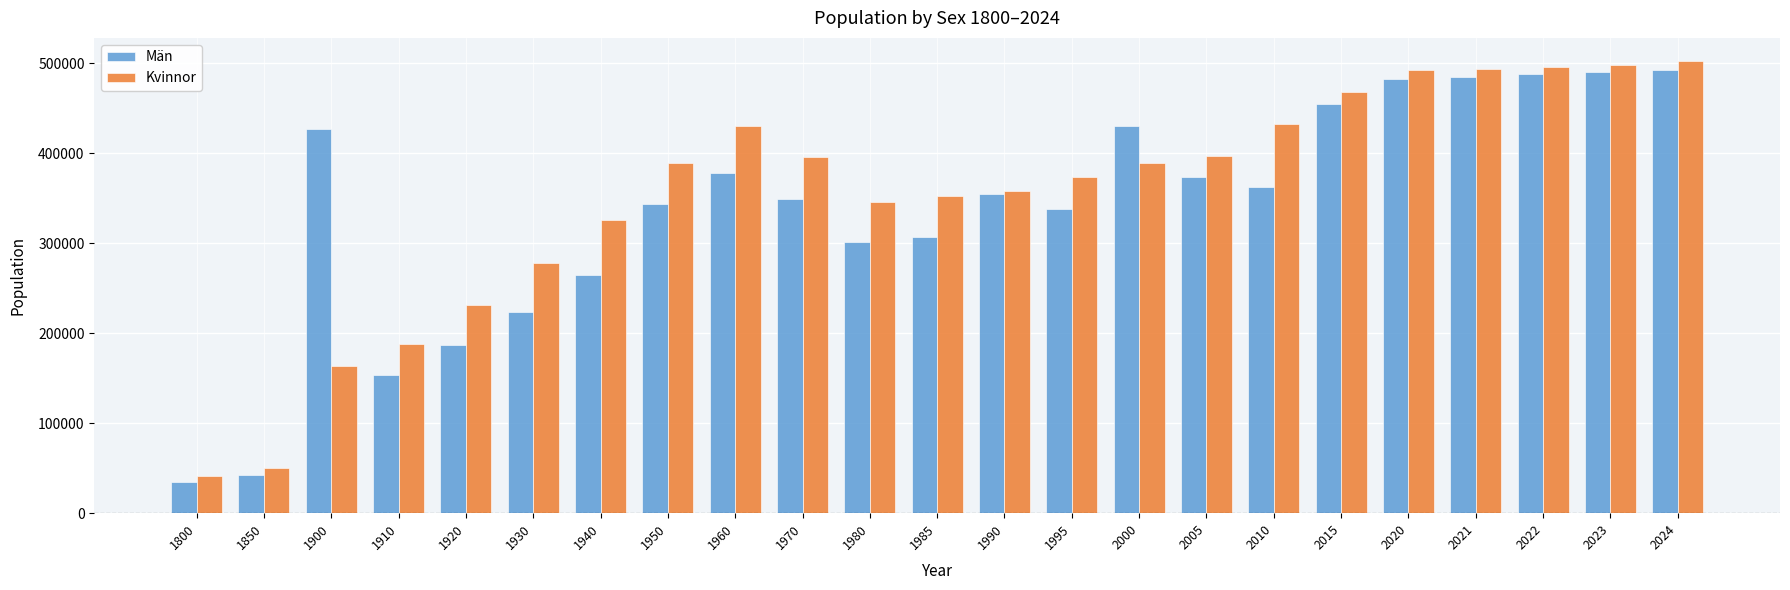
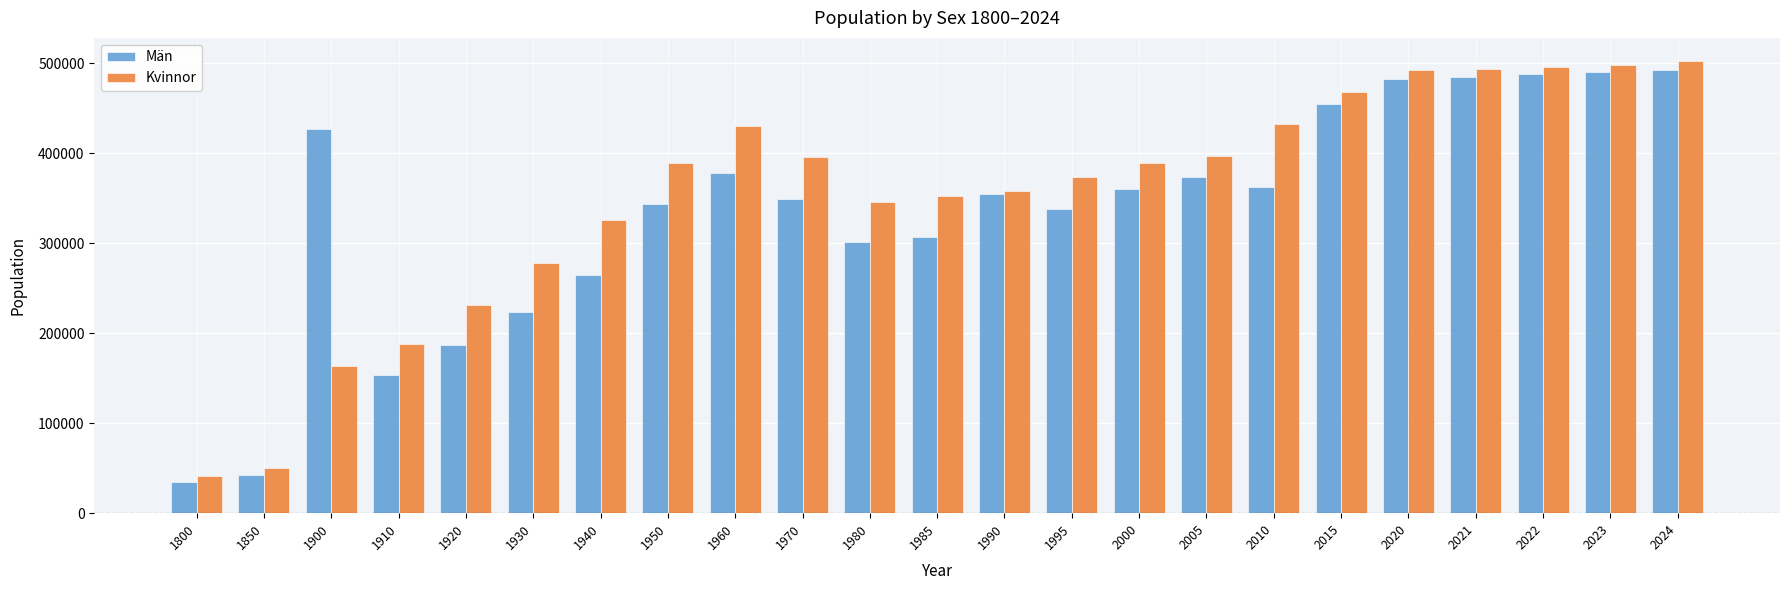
Män, 2000: 430000 -> 360000
